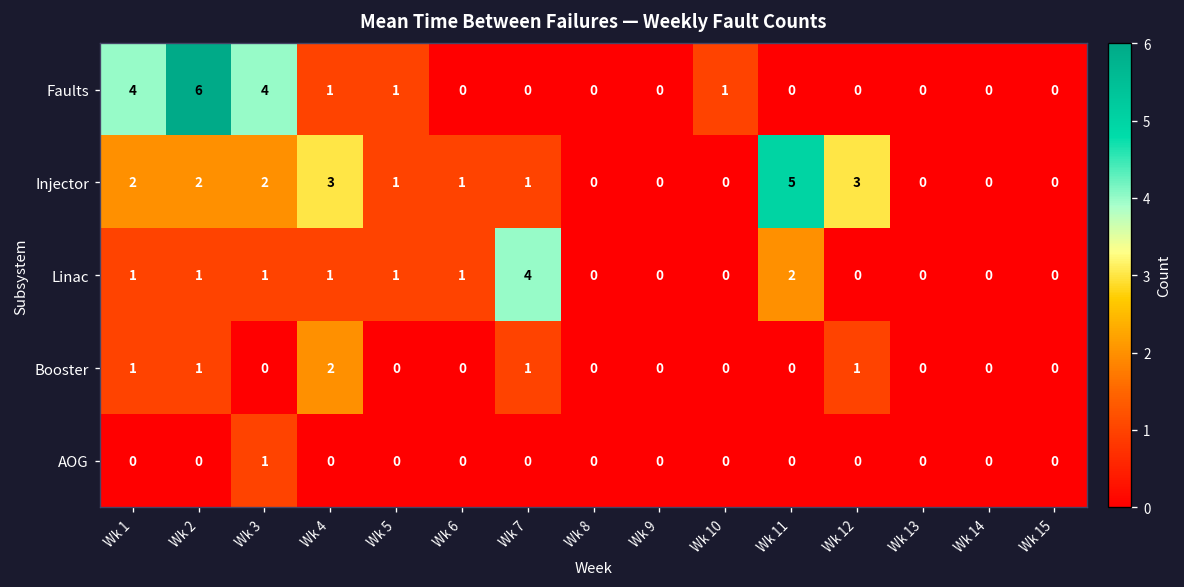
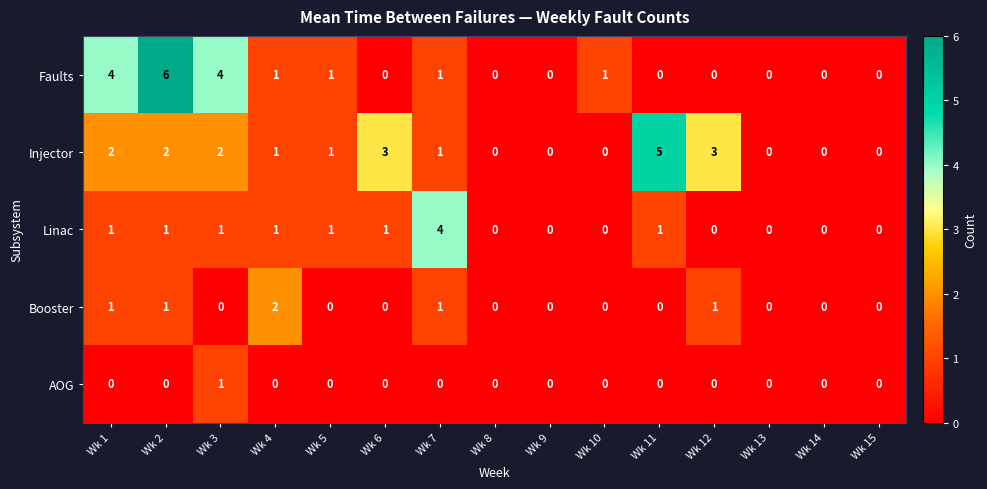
Faults, Wk 7: 0 -> 1
Injector, Wk 4: 3 -> 1
Injector, Wk 6: 1 -> 3
Linac, Wk 11: 2 -> 1
